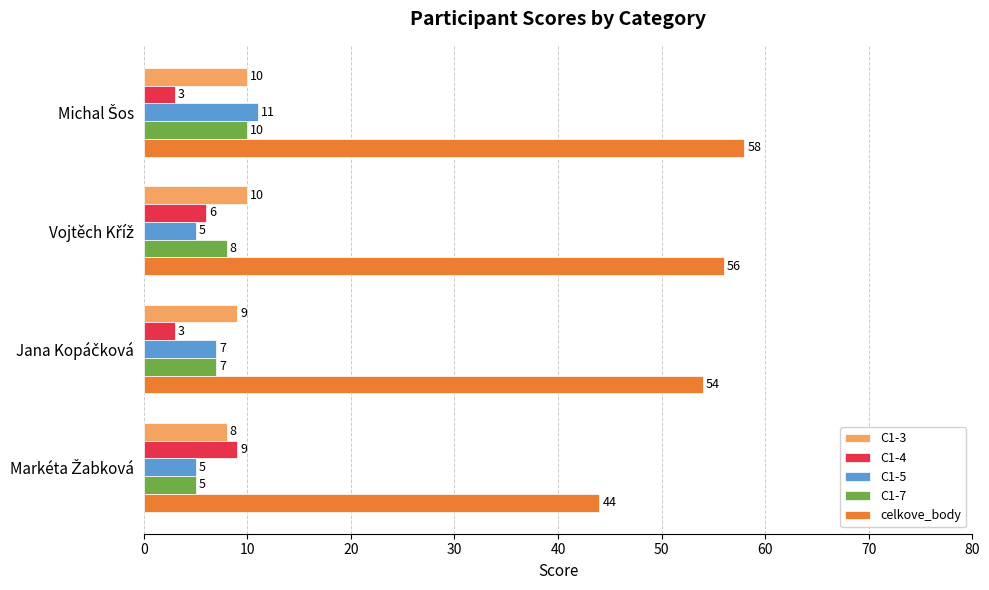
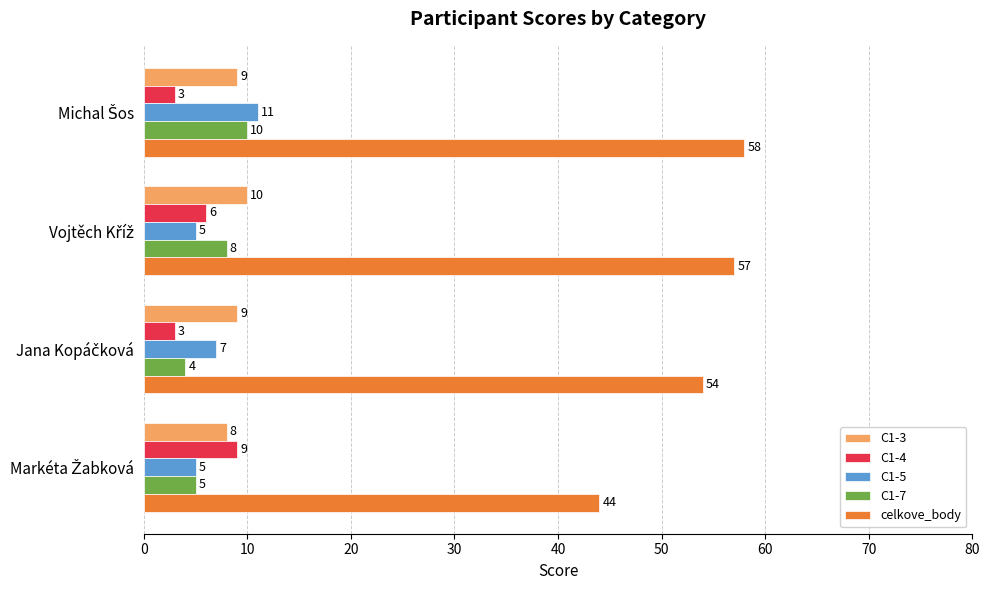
C1-3, Michal Šos: 10 -> 9
celkove_body, Vojtěch Kříž: 56 -> 57
C1-7, Jana Kopáčková: 7 -> 4
